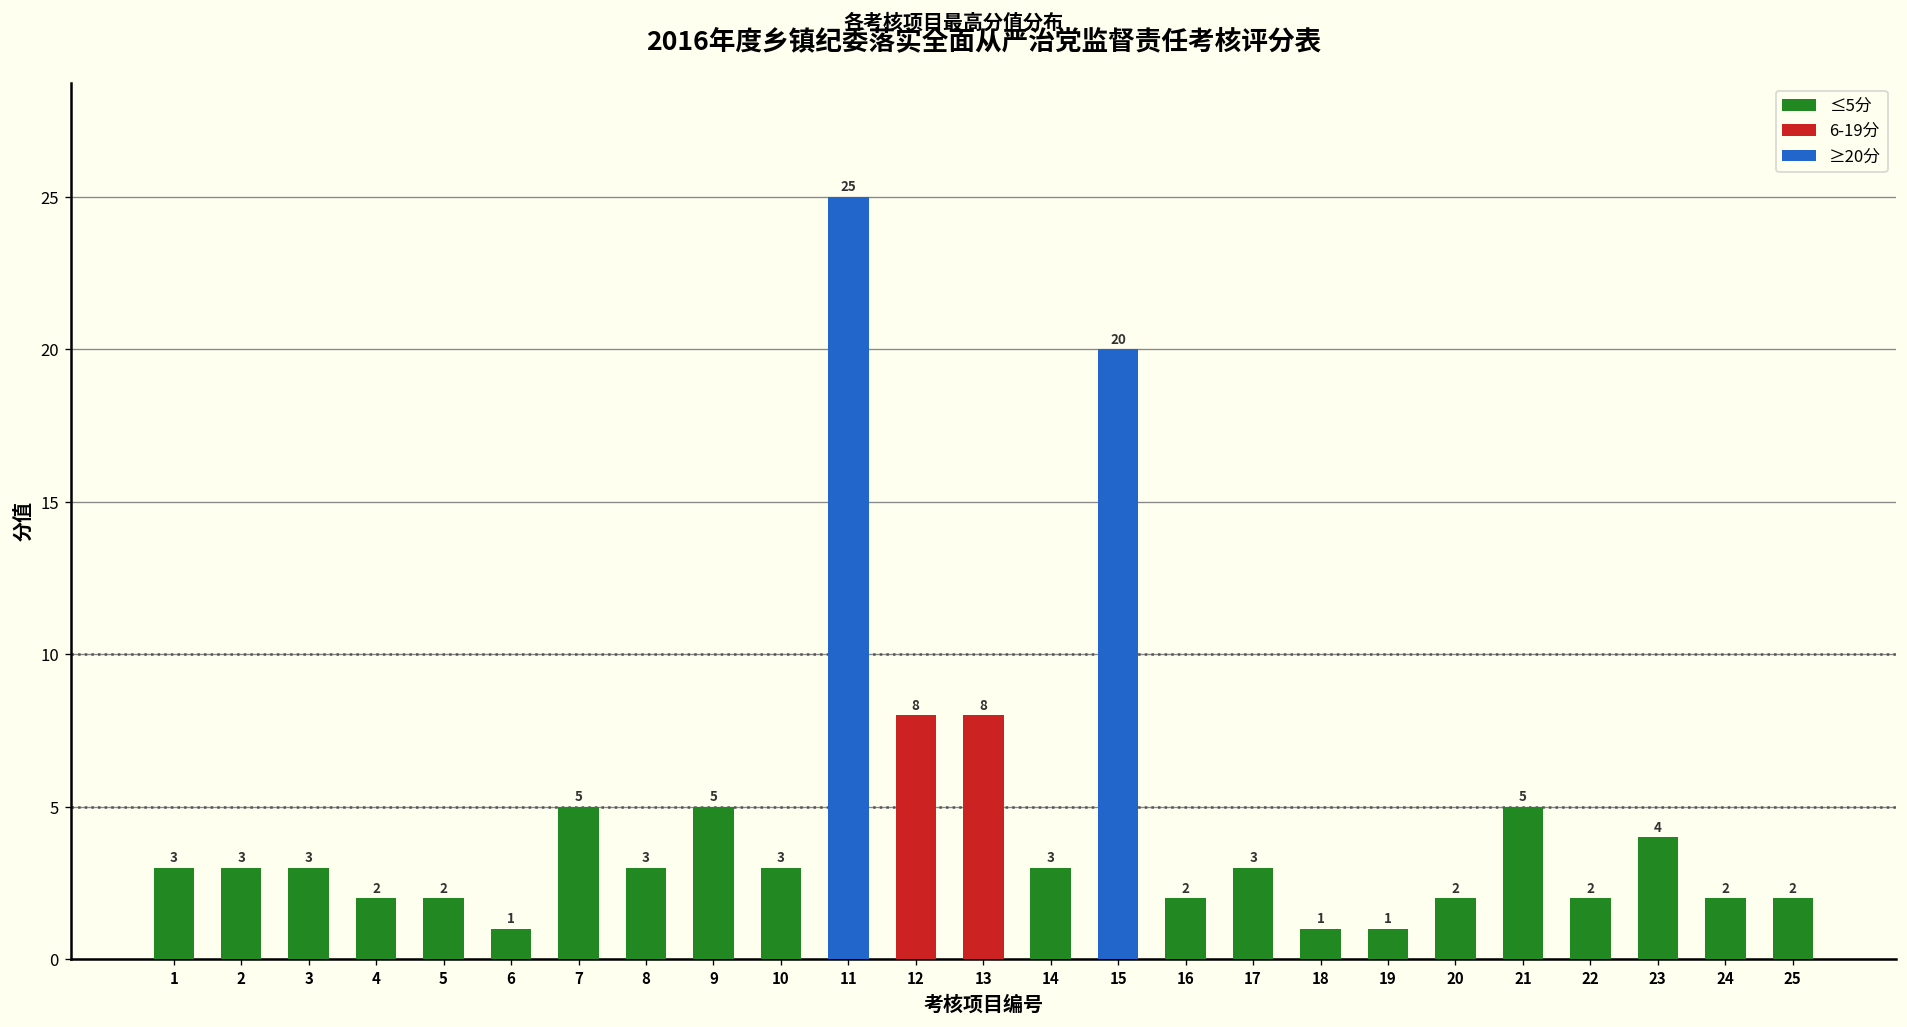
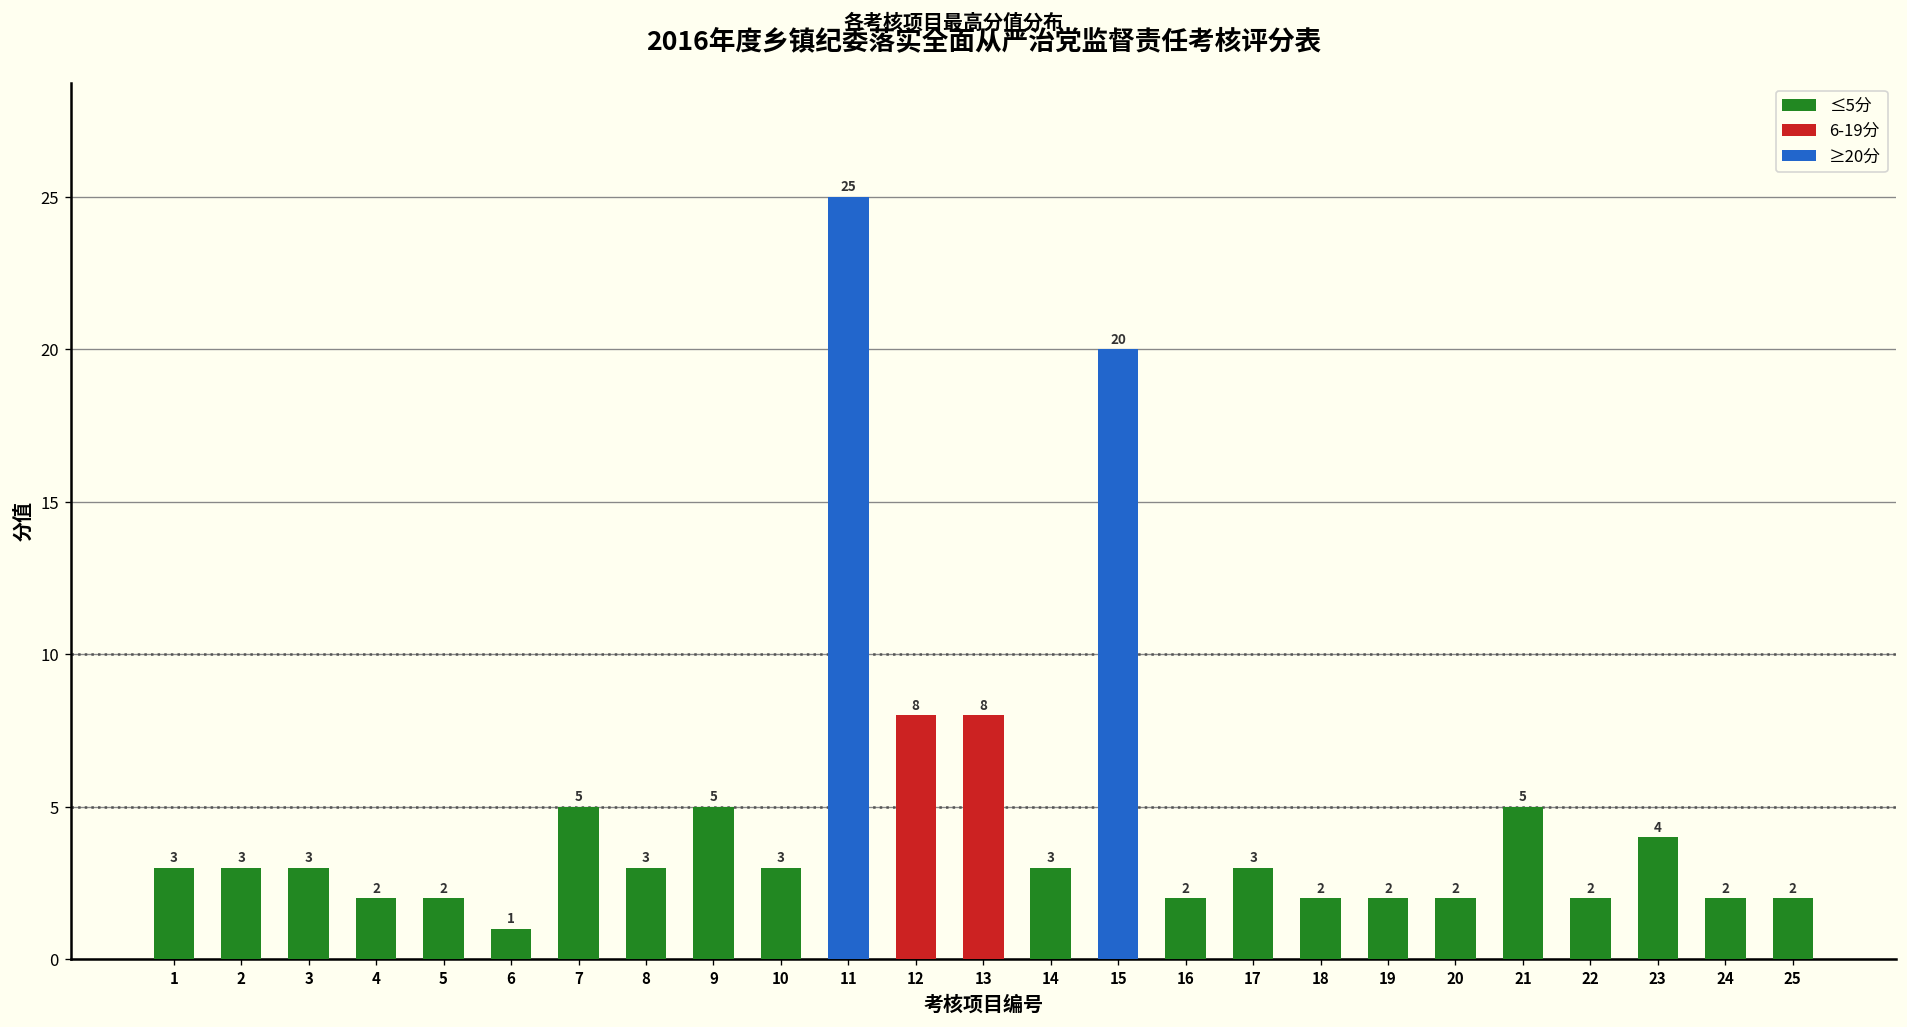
18: 1 -> 2
19: 1 -> 2
